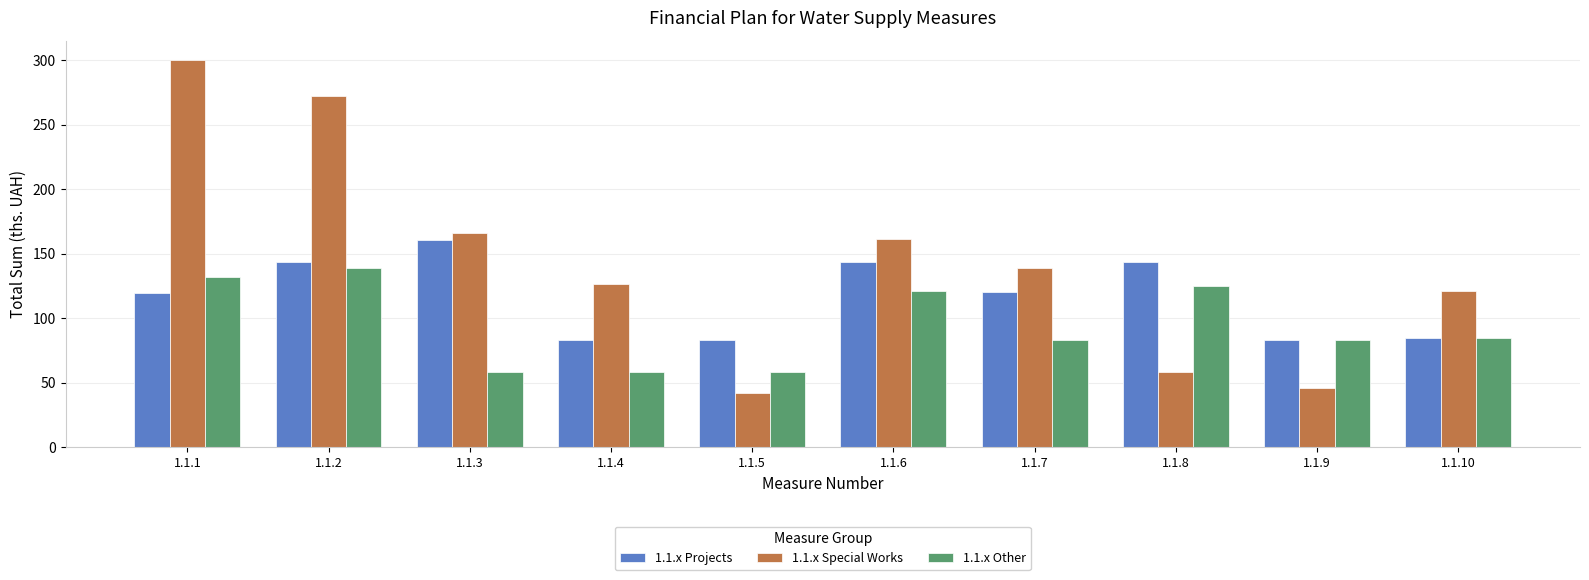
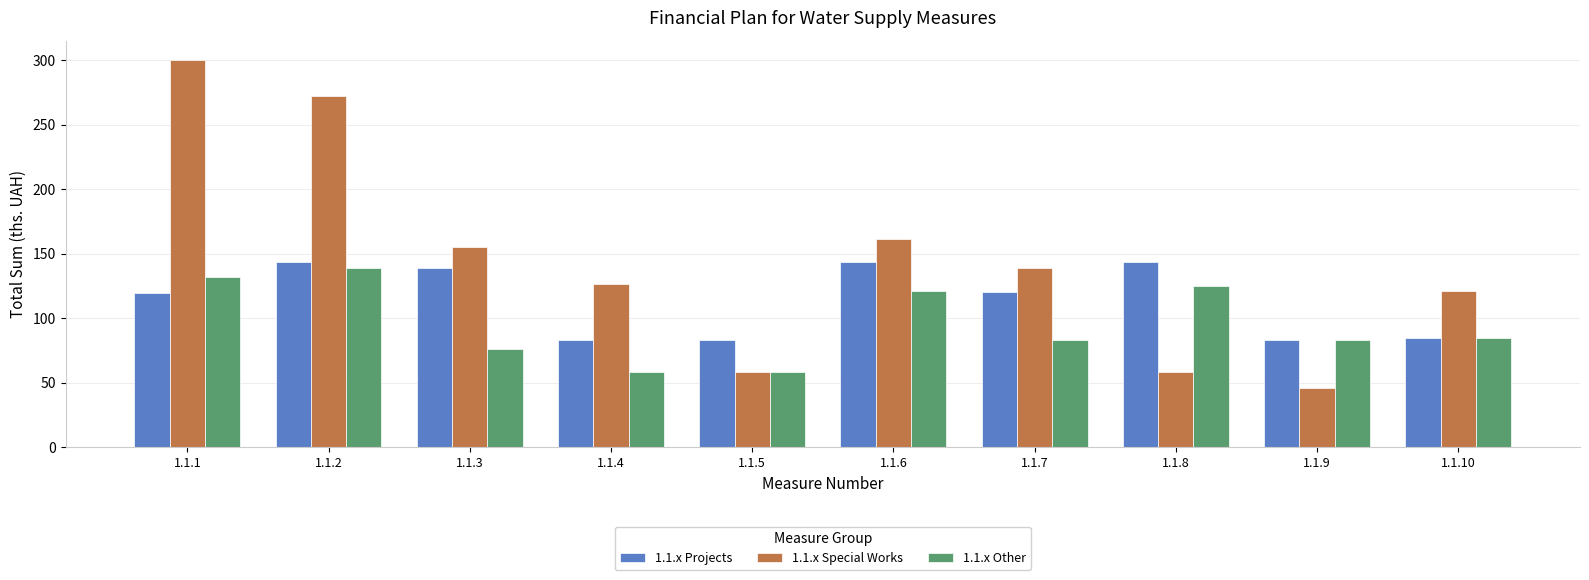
1.1.x Projects, 1.1.3: 160 -> 139
1.1.x Special Works, 1.1.3: 166 -> 155
1.1.x Other, 1.1.3: 58 -> 76
1.1.x Special Works, 1.1.5: 42 -> 58
